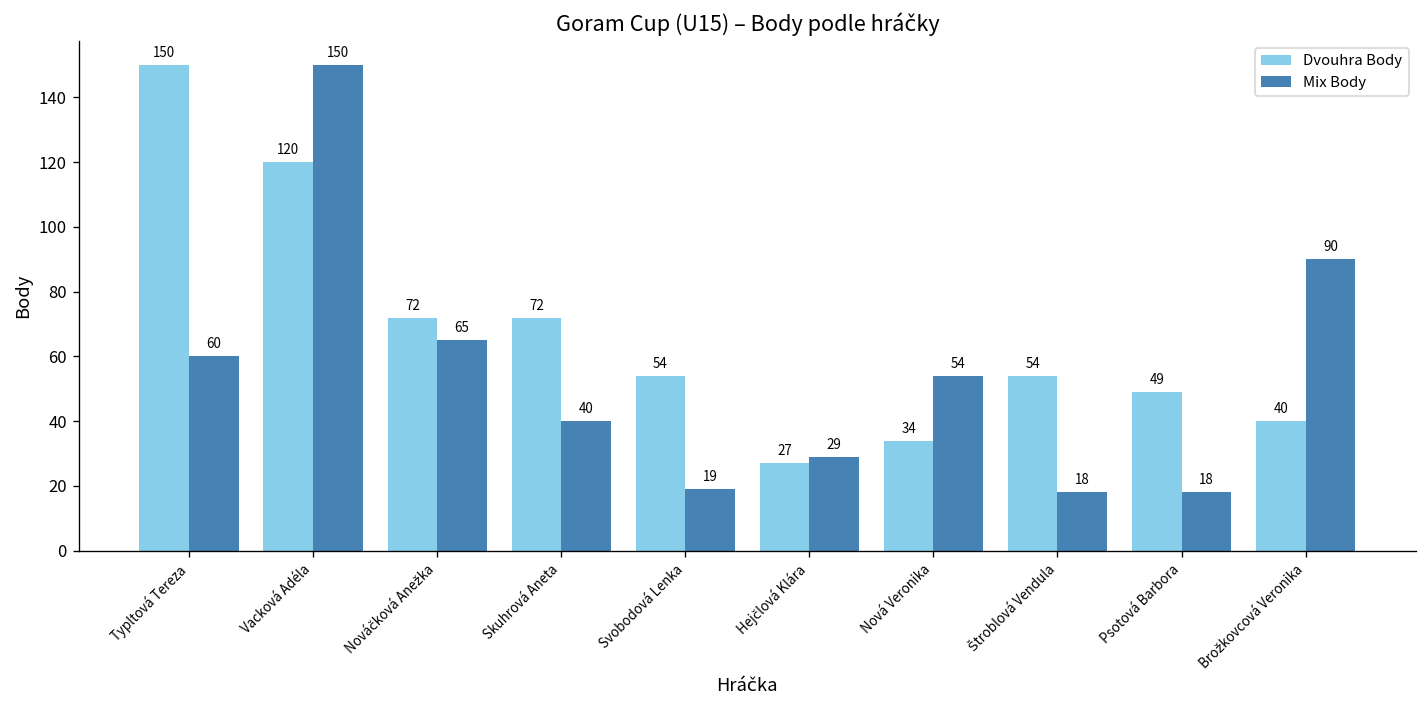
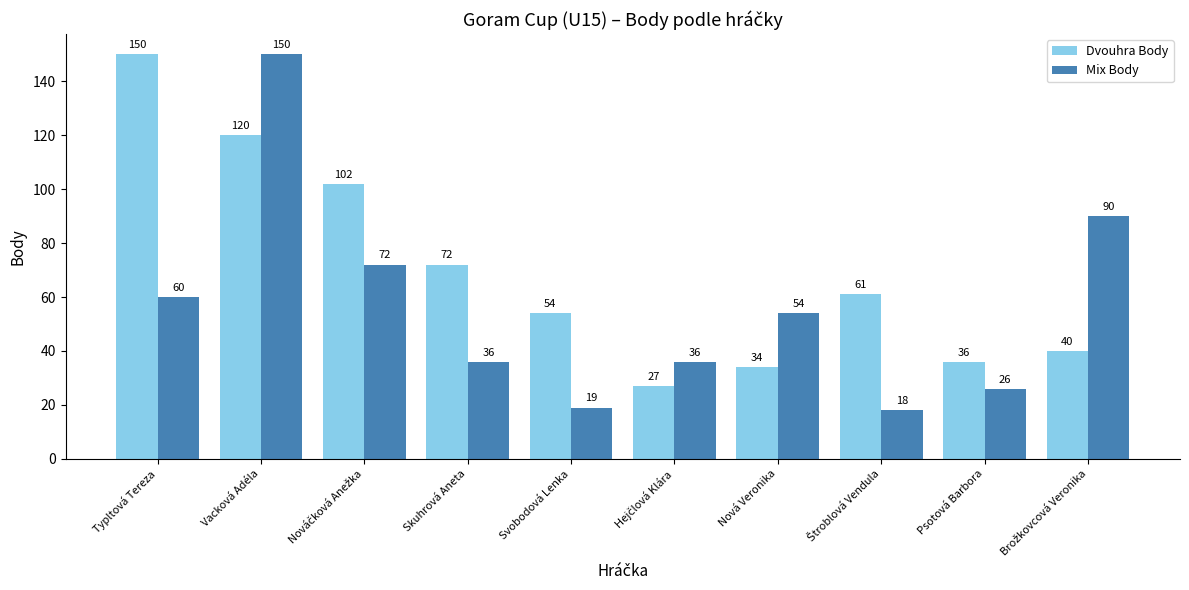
Dvouhra Body, Nováčková Anežka: 72 -> 102
Mix Body, Nováčková Anežka: 65 -> 72
Mix Body, Skuhrová Aneta: 40 -> 36
Mix Body, Hejčlová Klára: 29 -> 36
Dvouhra Body, Štroblová Vendula: 54 -> 61
Dvouhra Body, Psotová Barbora: 49 -> 36
Mix Body, Psotová Barbora: 18 -> 26
